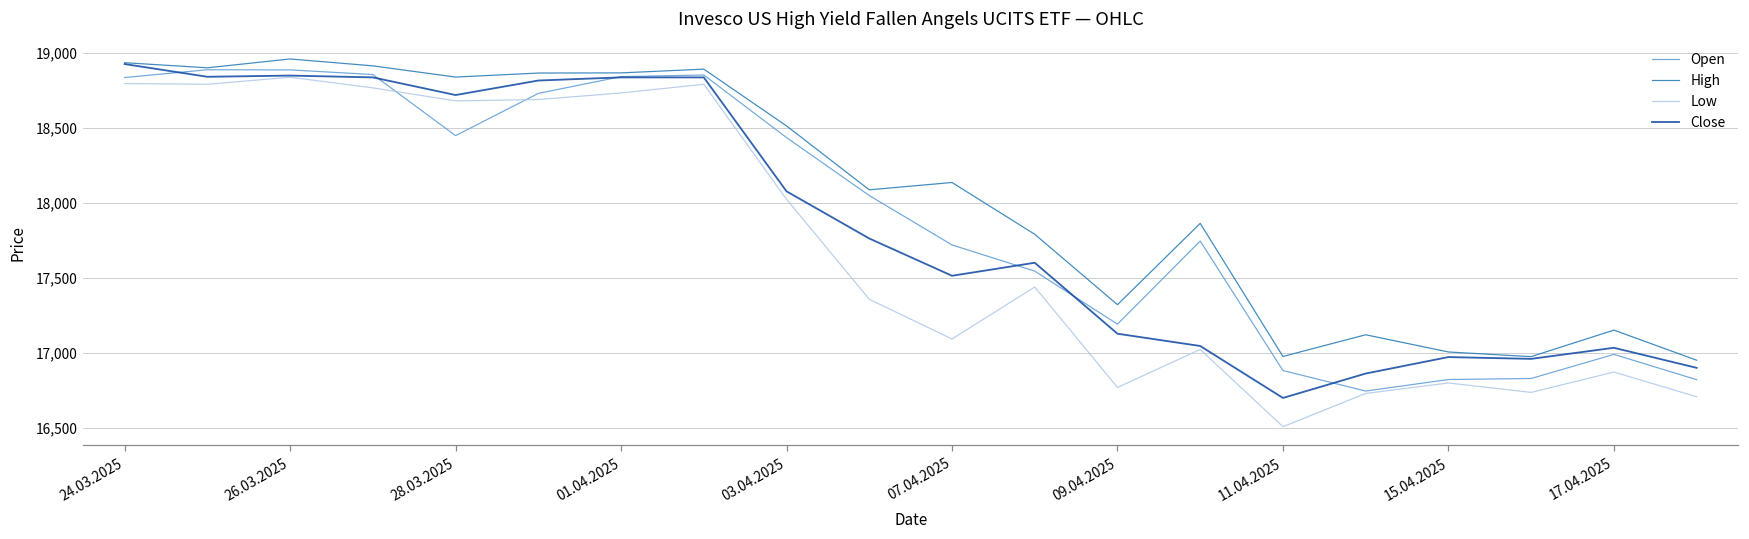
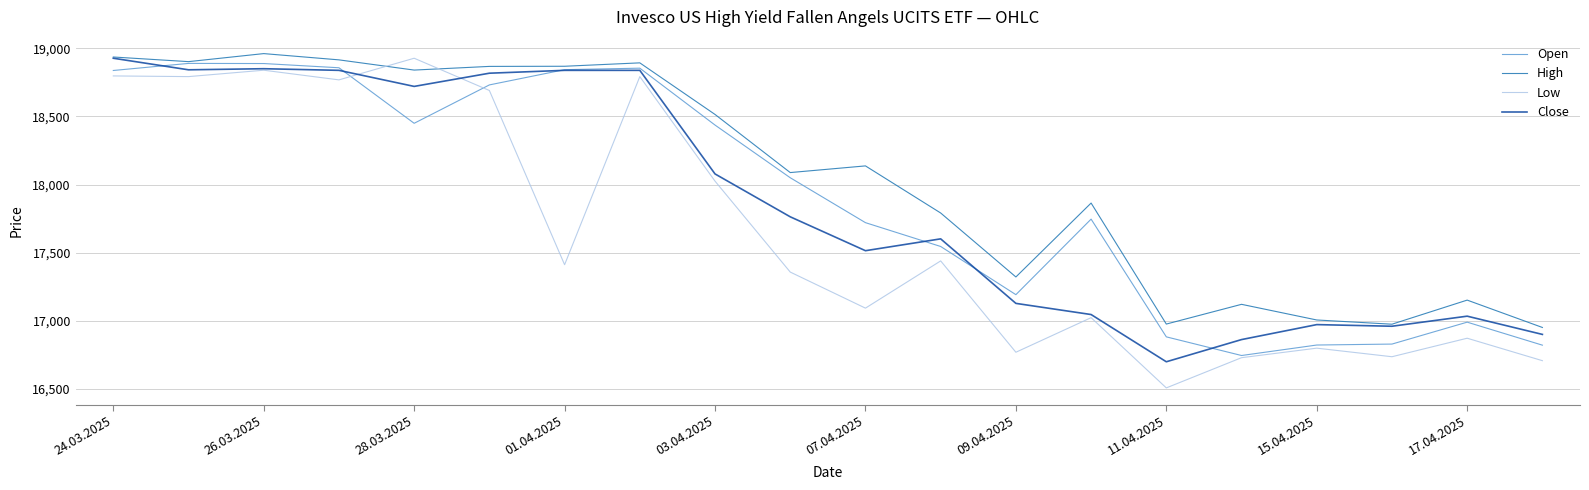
Low, 28.03.2025: 18,680 -> 18,930
Low, 01.04.2025: 18,740 -> 17,410
